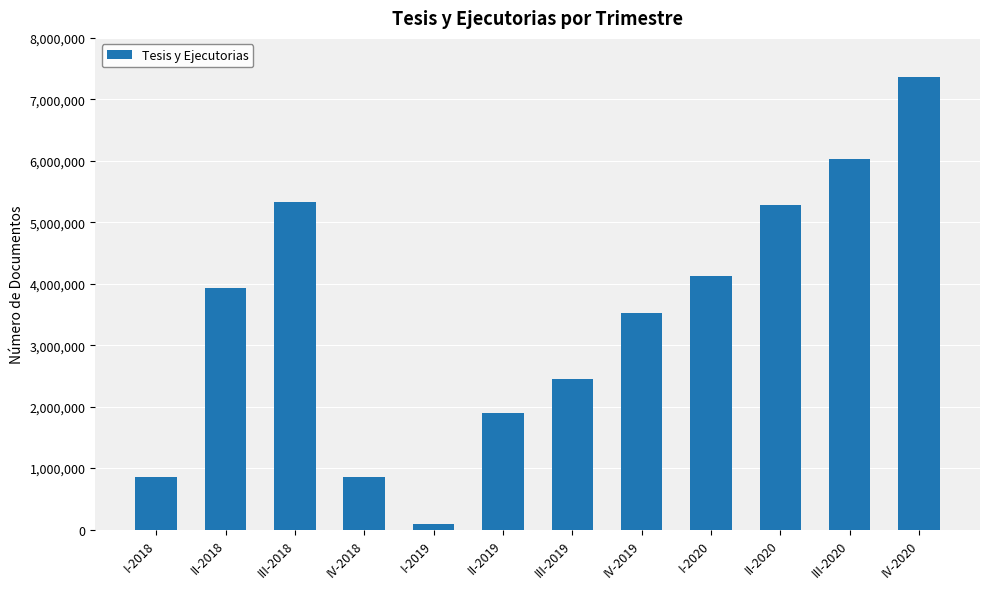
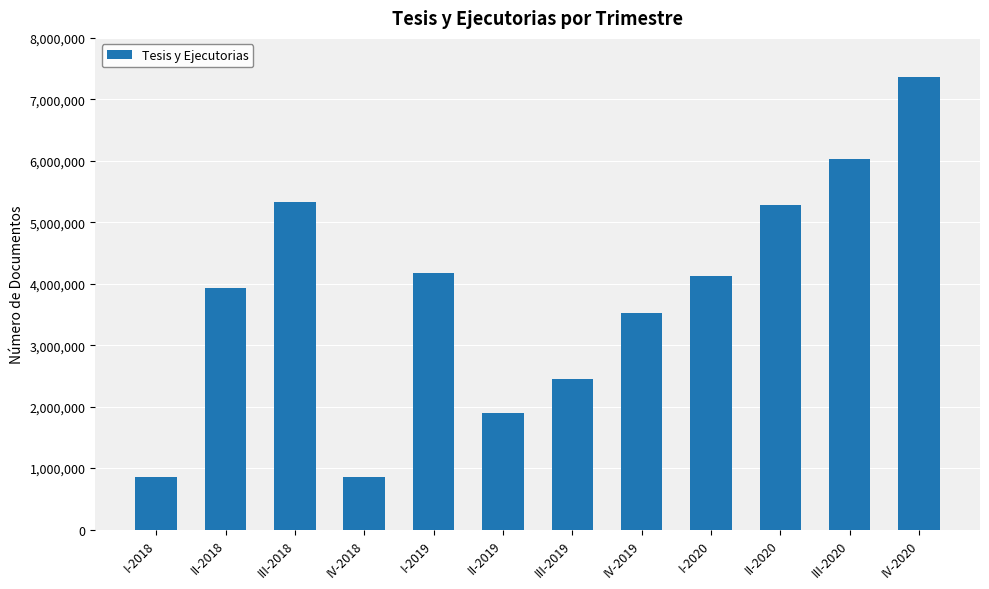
I-2019: 100,000 -> 4,200,000
